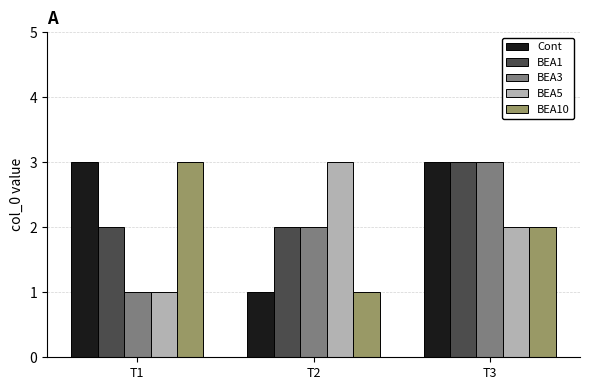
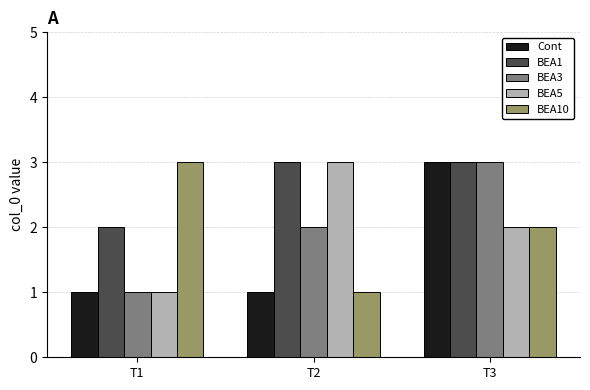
Cont, T1: 3 -> 1
BEA1, T2: 2 -> 3
